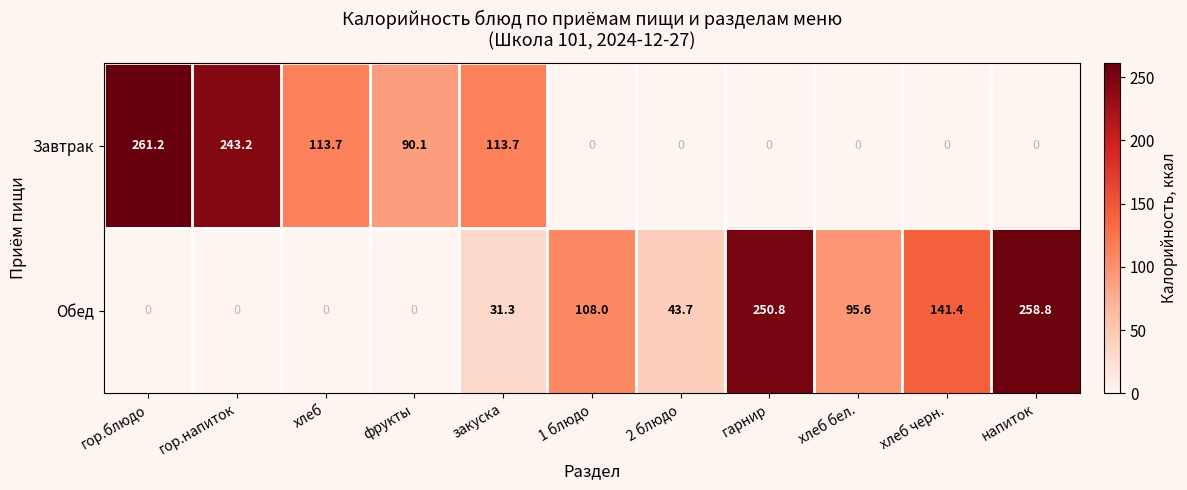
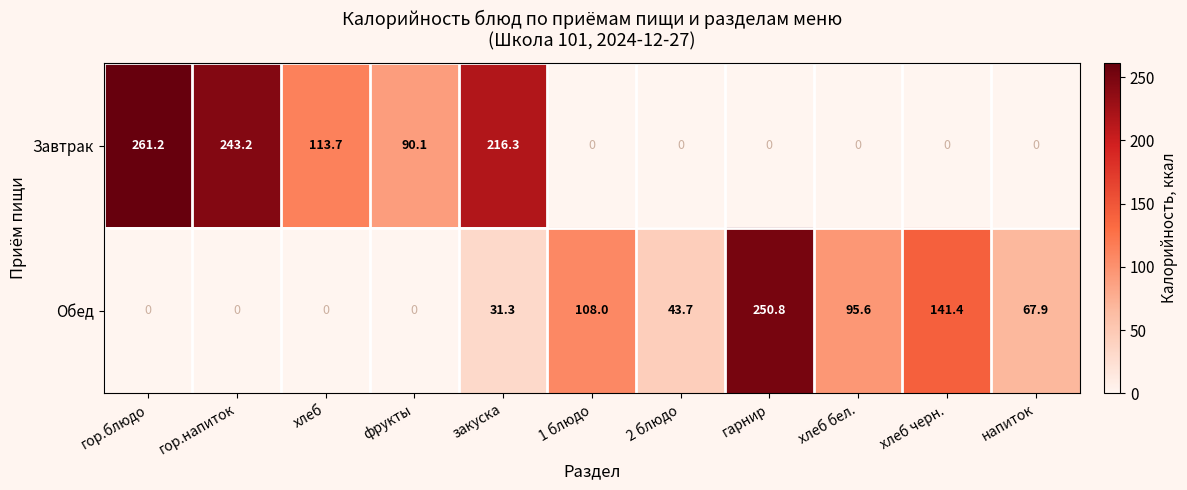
Завтрак, закуска: 113.7 -> 216.3
Обед, напиток: 258.8 -> 67.9
